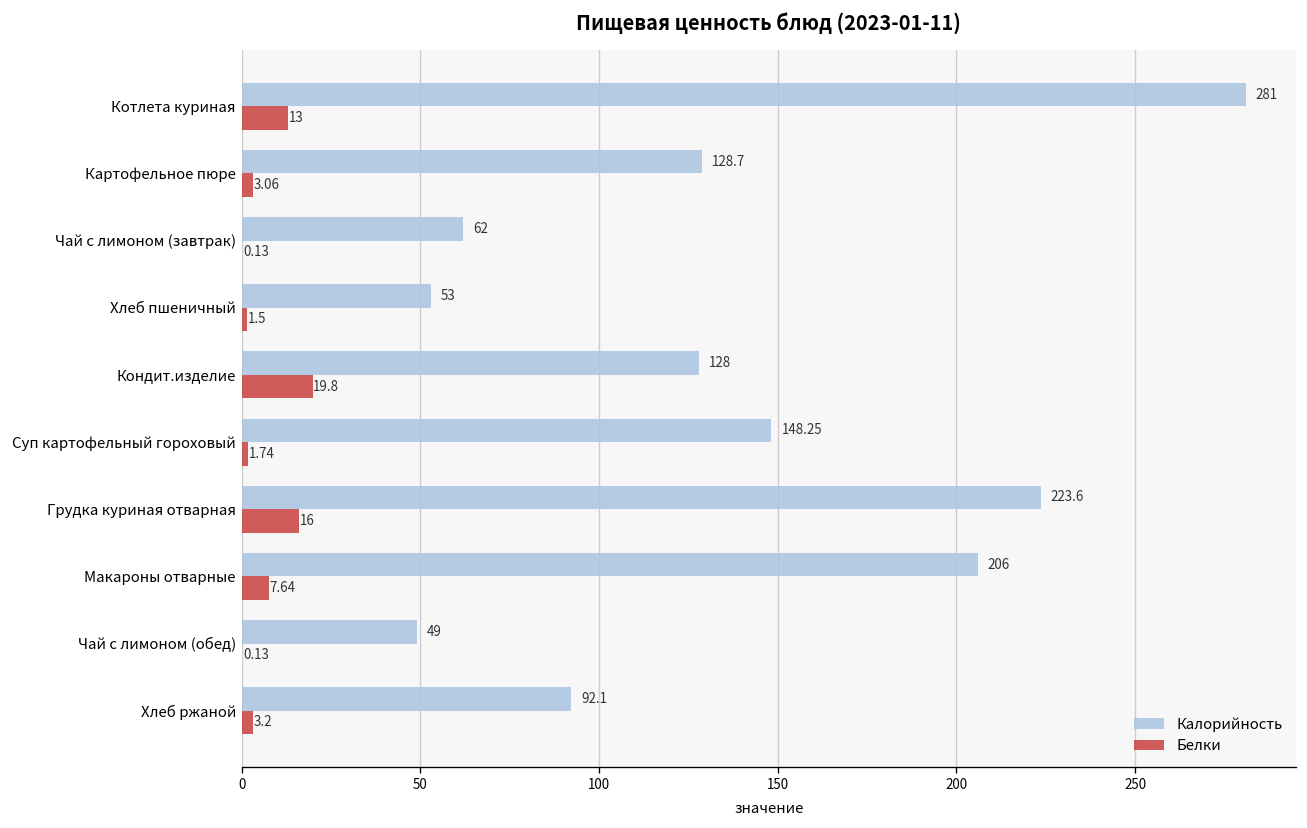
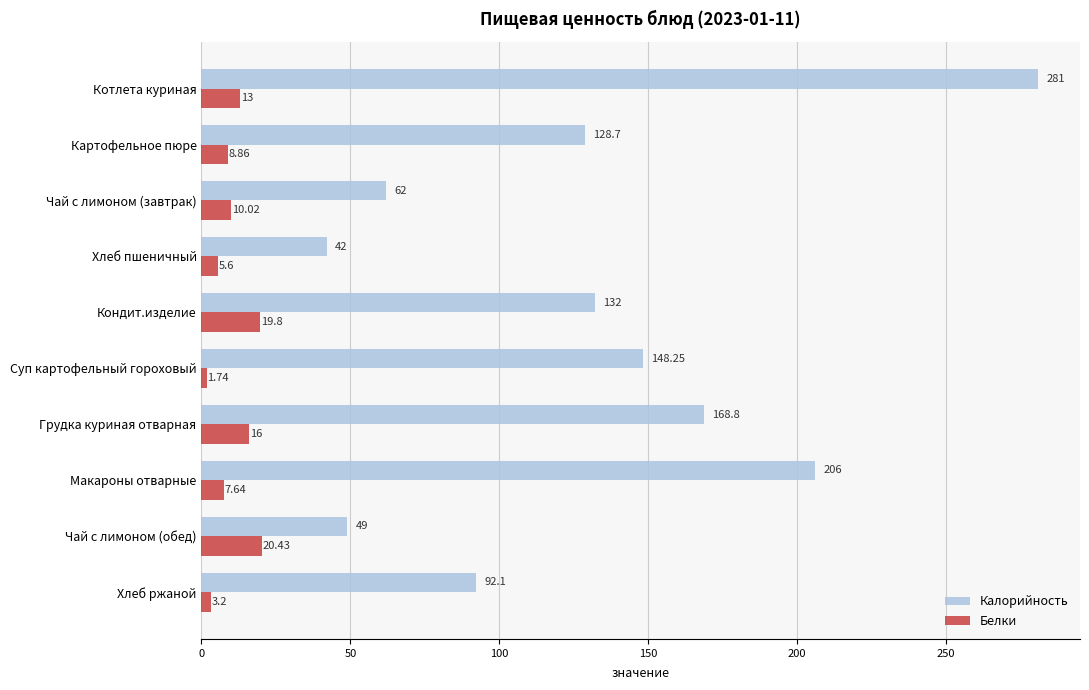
Белки, Картофельное пюре: 3.06 -> 8.86
Белки, Чай с лимоном (завтрак): 0.13 -> 10.02
Калорийность, Хлеб пшеничный: 53 -> 42
Белки, Хлеб пшеничный: 1.5 -> 5.6
Калорийность, Кондит.изделие: 128 -> 132
Калорийность, Грудка куриная отварная: 223.6 -> 168.8
Белки, Чай с лимоном (обед): 0.13 -> 20.43
